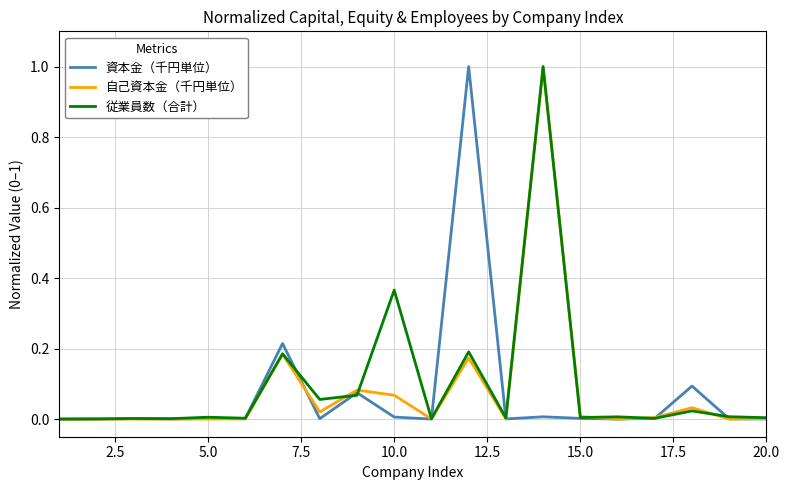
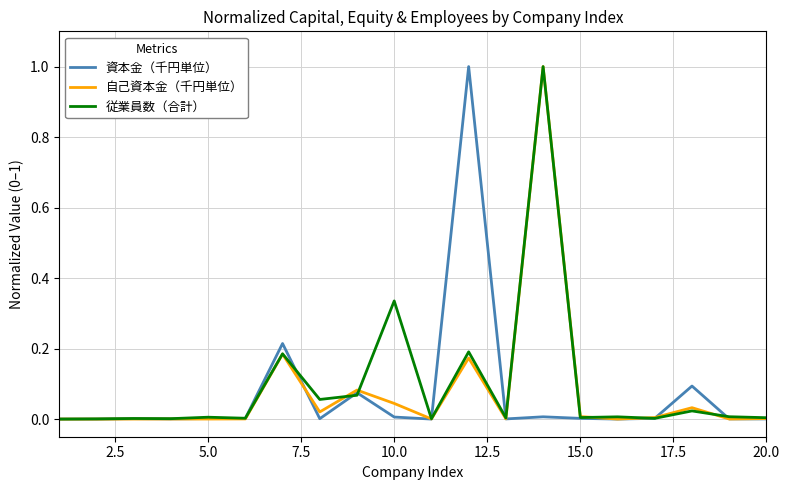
自己資本金（千円単位）, 10.0: 0.07 -> 0.04
従業員数（合計）, 10.0: 0.37 -> 0.34
